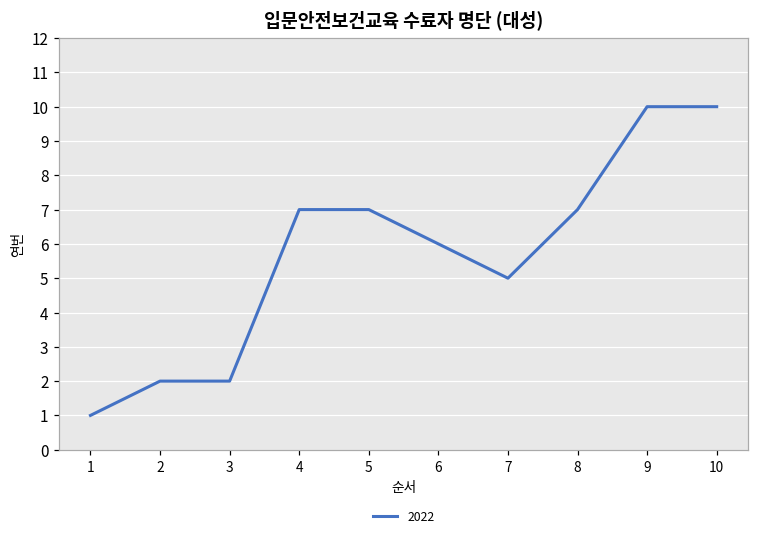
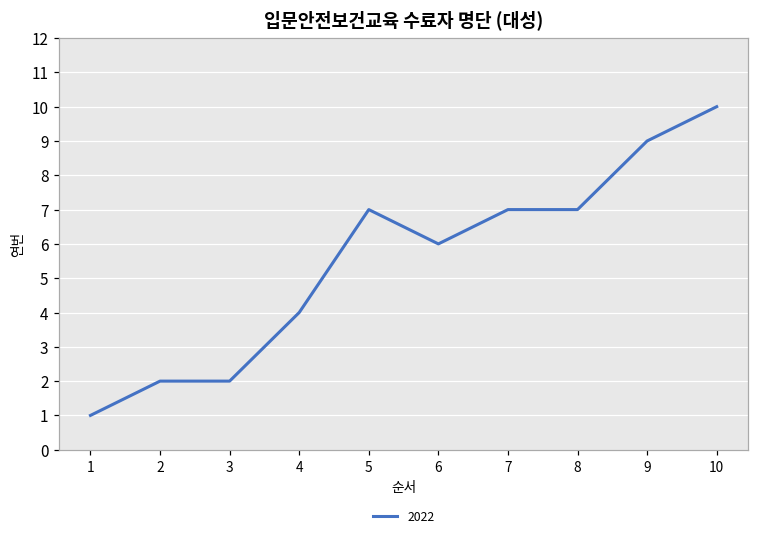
4: 7 -> 4
7: 5 -> 7
9: 10 -> 9
